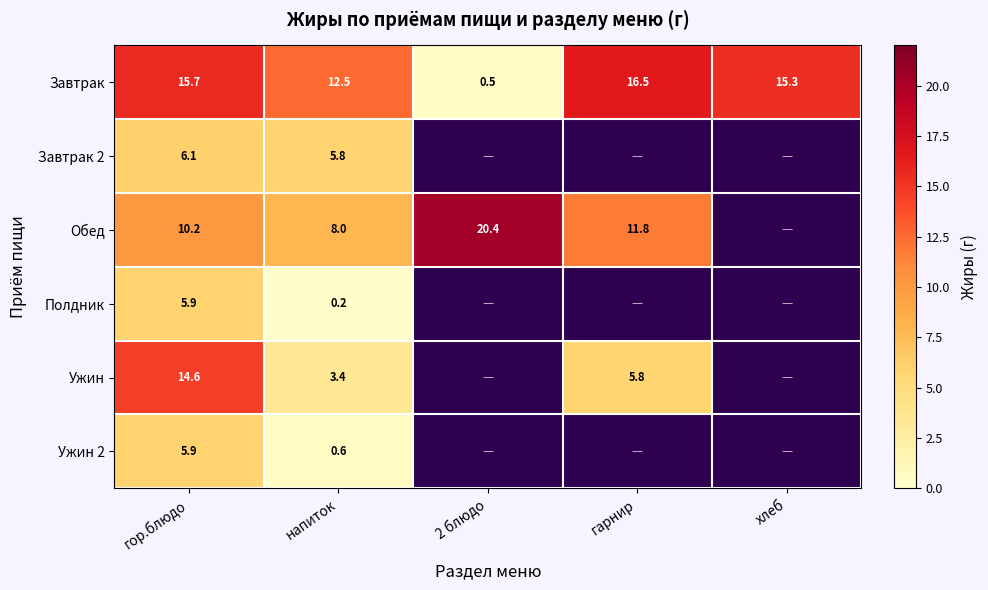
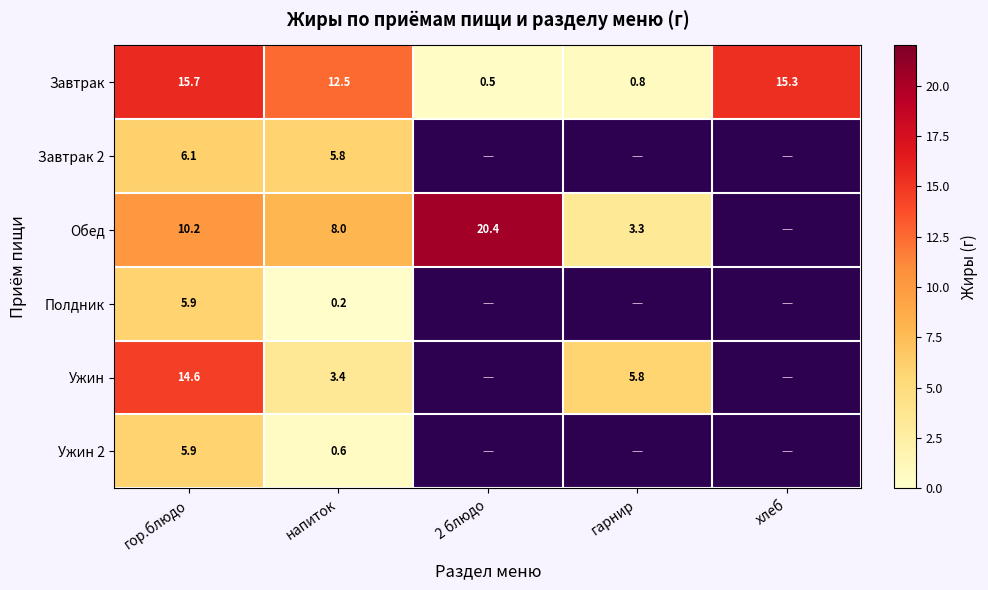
Завтрак, гарнир: 16.5 -> 0.8
Обед, гарнир: 11.8 -> 3.3
